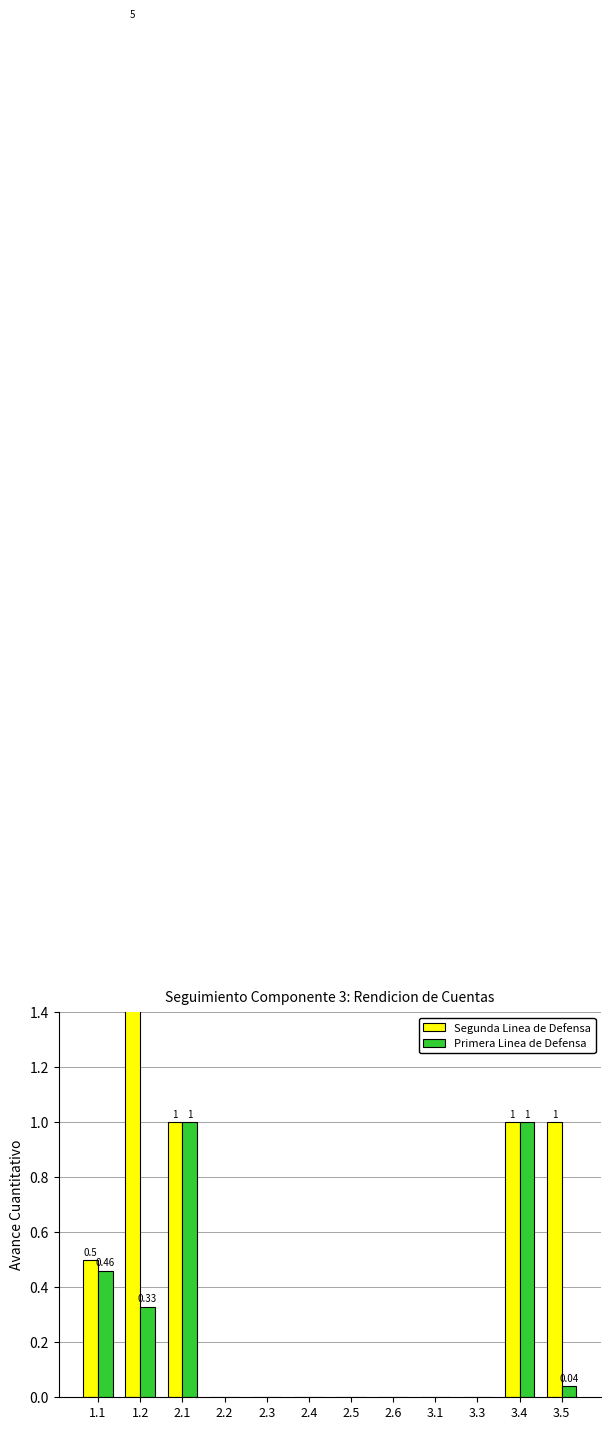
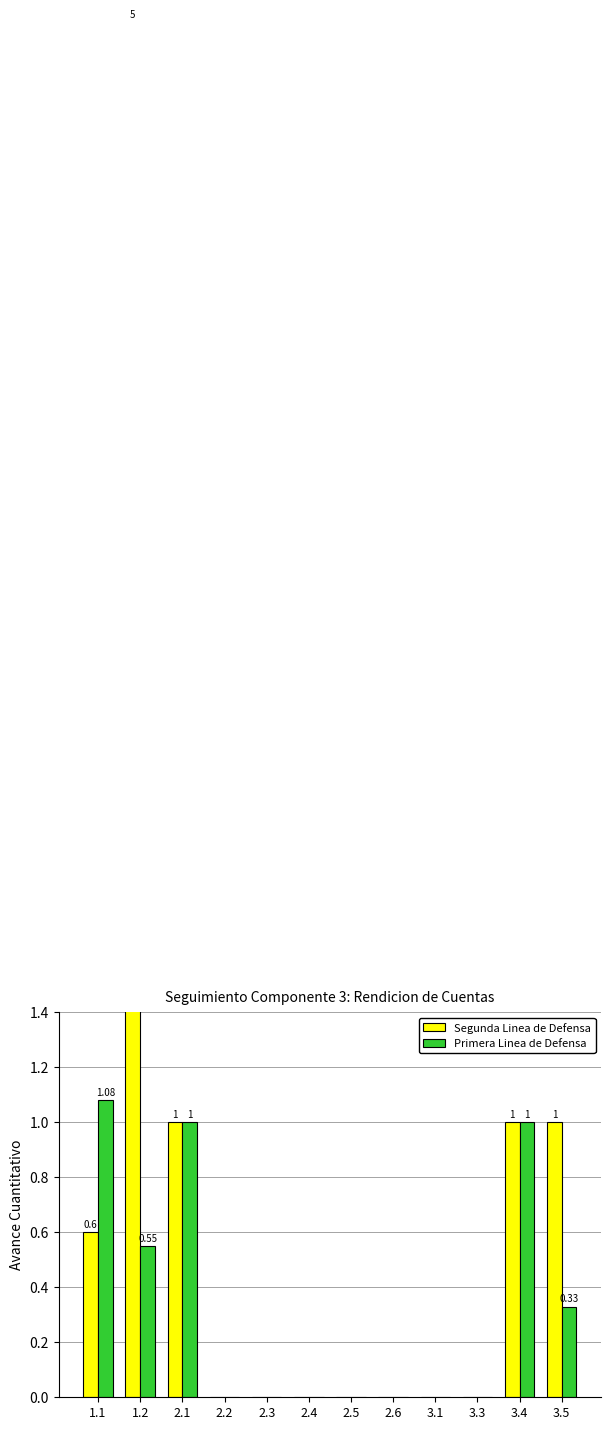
Segunda Linea de Defensa, 1.1: 0.5 -> 0.6
Primera Linea de Defensa, 1.1: 0.46 -> 1.08
Primera Linea de Defensa, 1.2: 0.33 -> 0.55
Primera Linea de Defensa, 3.5: 0.04 -> 0.33
